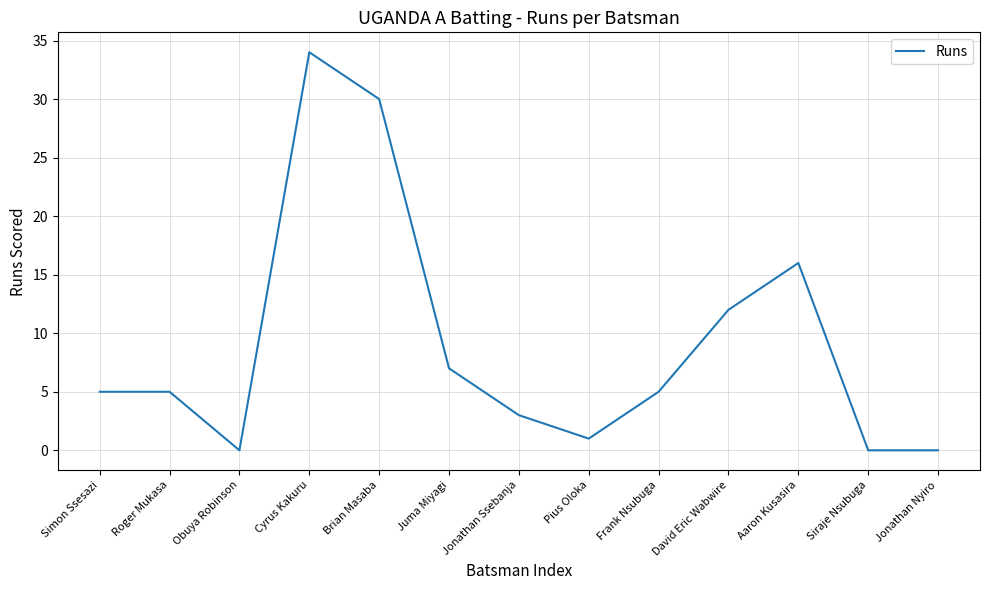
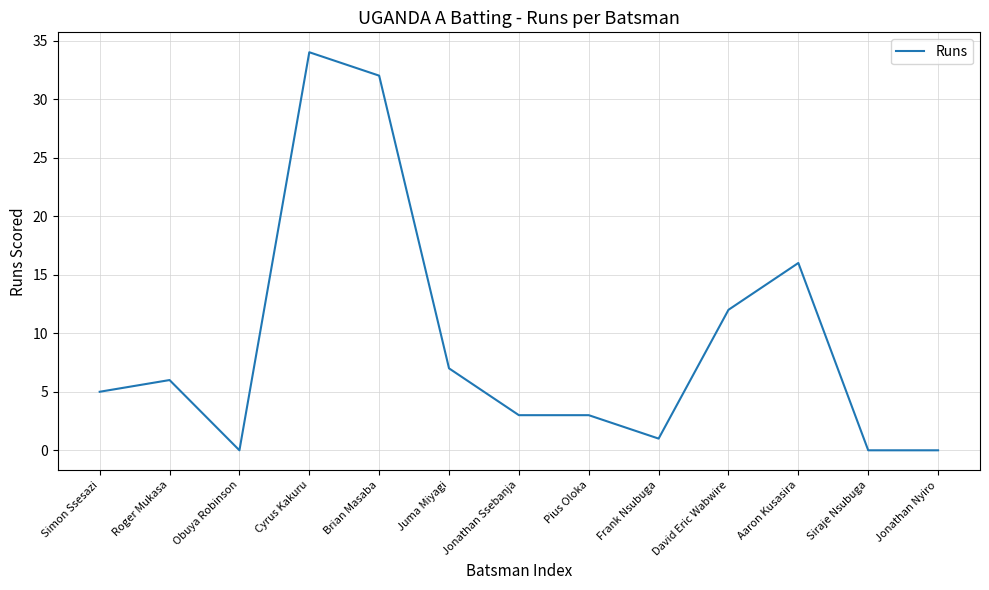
Roger Mukasa: 5 -> 6
Brian Masaba: 30 -> 32
Pius Oloka: 1 -> 3
Frank Nsubuga: 5 -> 1
